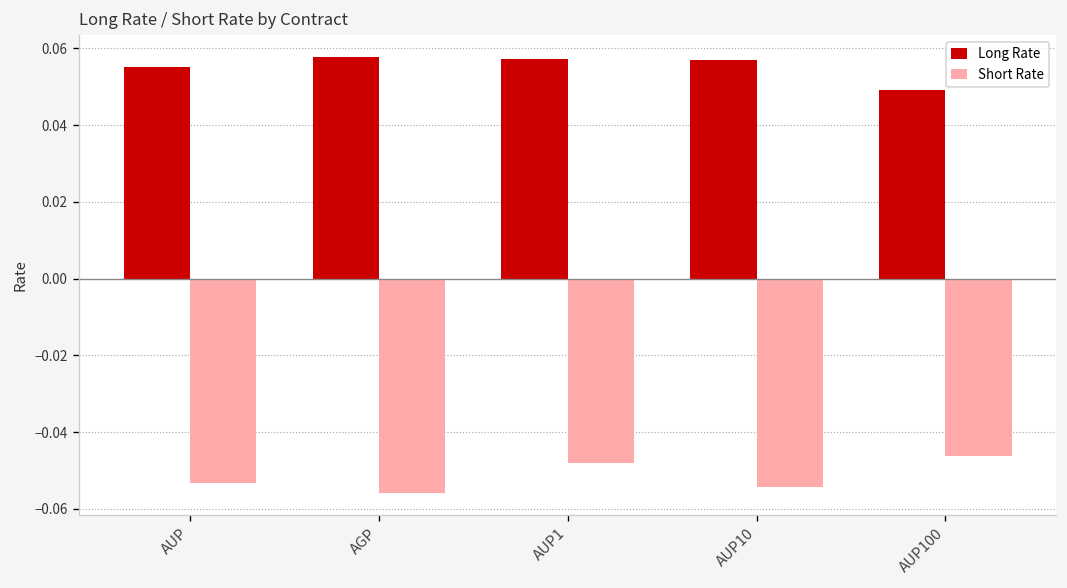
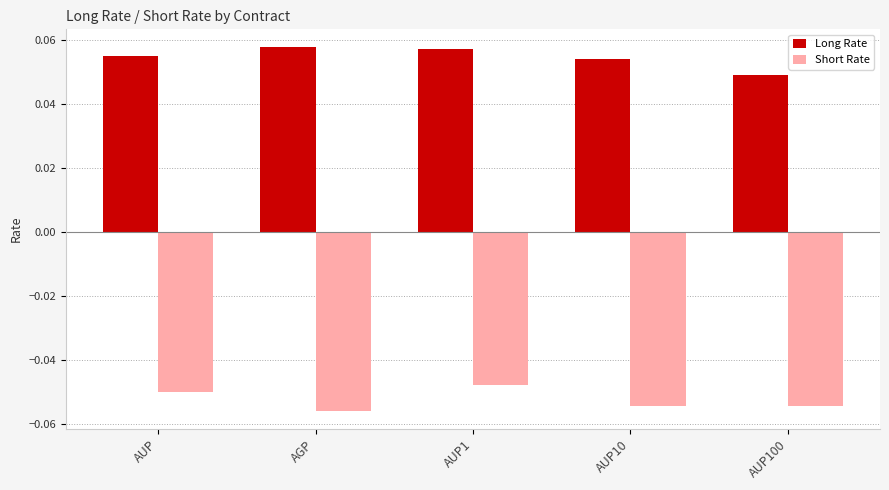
Short Rate, AUP: -0.053 -> -0.050
Long Rate, AUP10: 0.057 -> 0.054
Short Rate, AUP100: -0.046 -> -0.054
